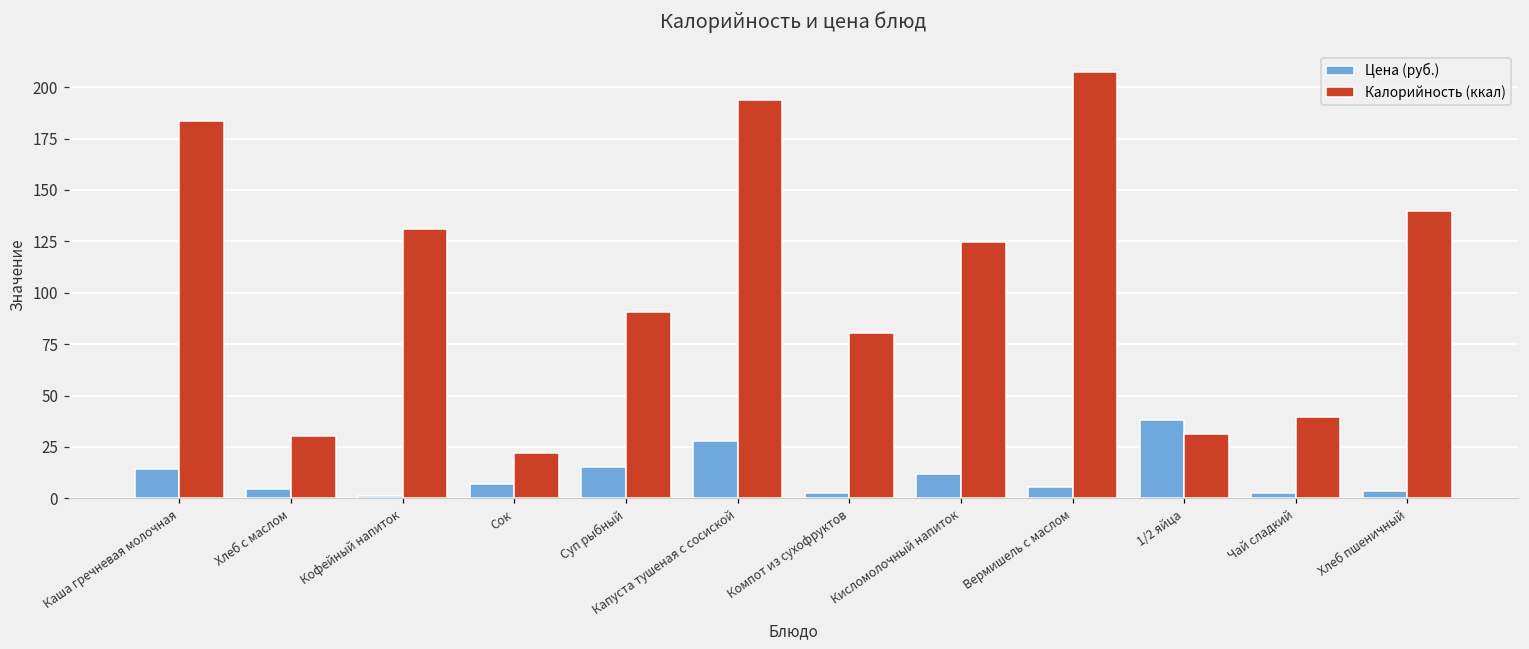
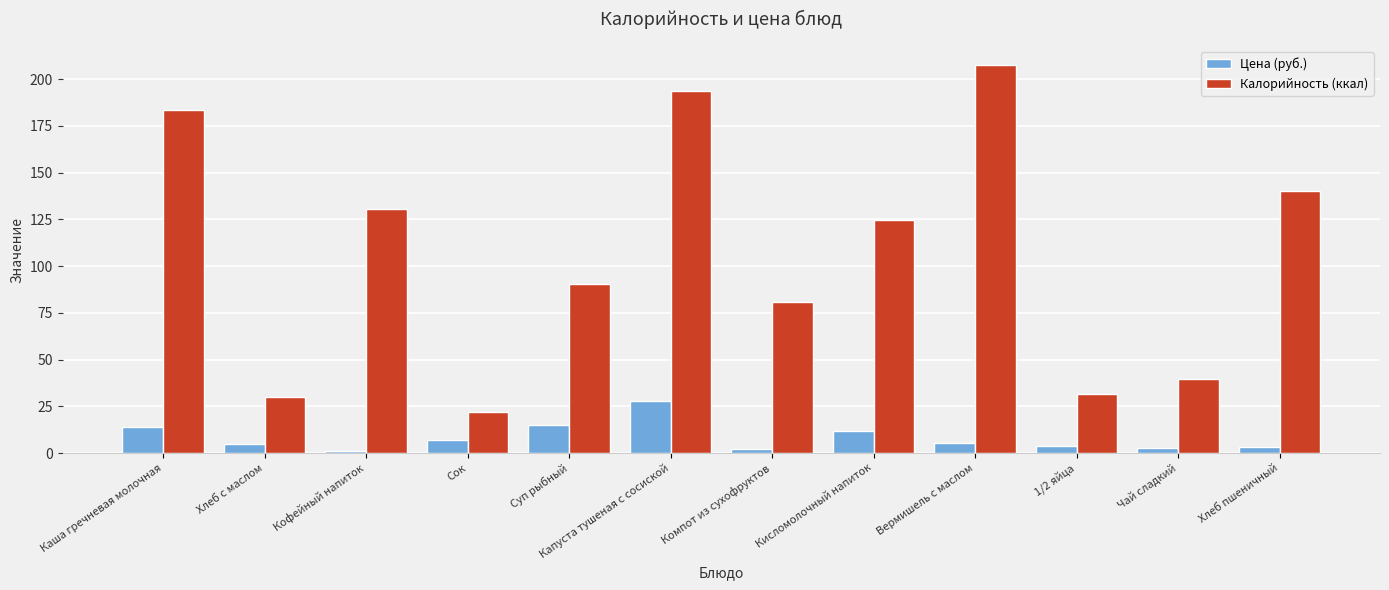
Цена (руб.), 1/2 яйца: 38 -> 4
